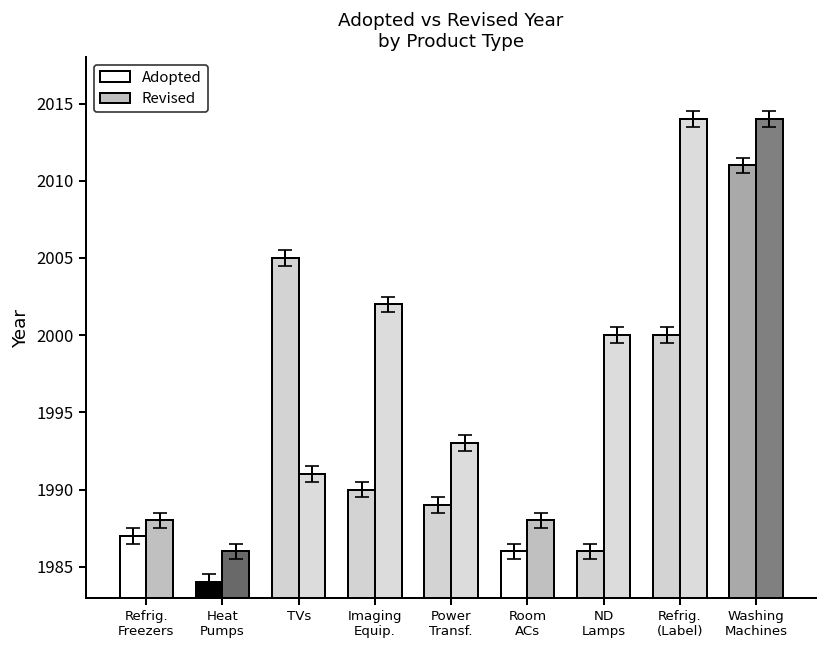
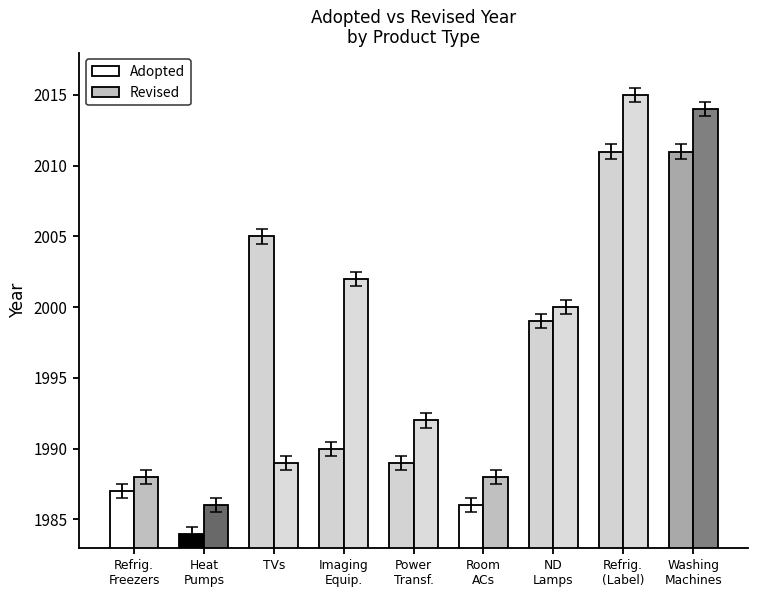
Revised, TVs: 1991 -> 1989
Revised, Power Transf.: 1993 -> 1992
Adopted, ND Lamps: 1986 -> 1999
Adopted, Refrig. (Label): 2000 -> 2011
Revised, Refrig. (Label): 2014 -> 2015
